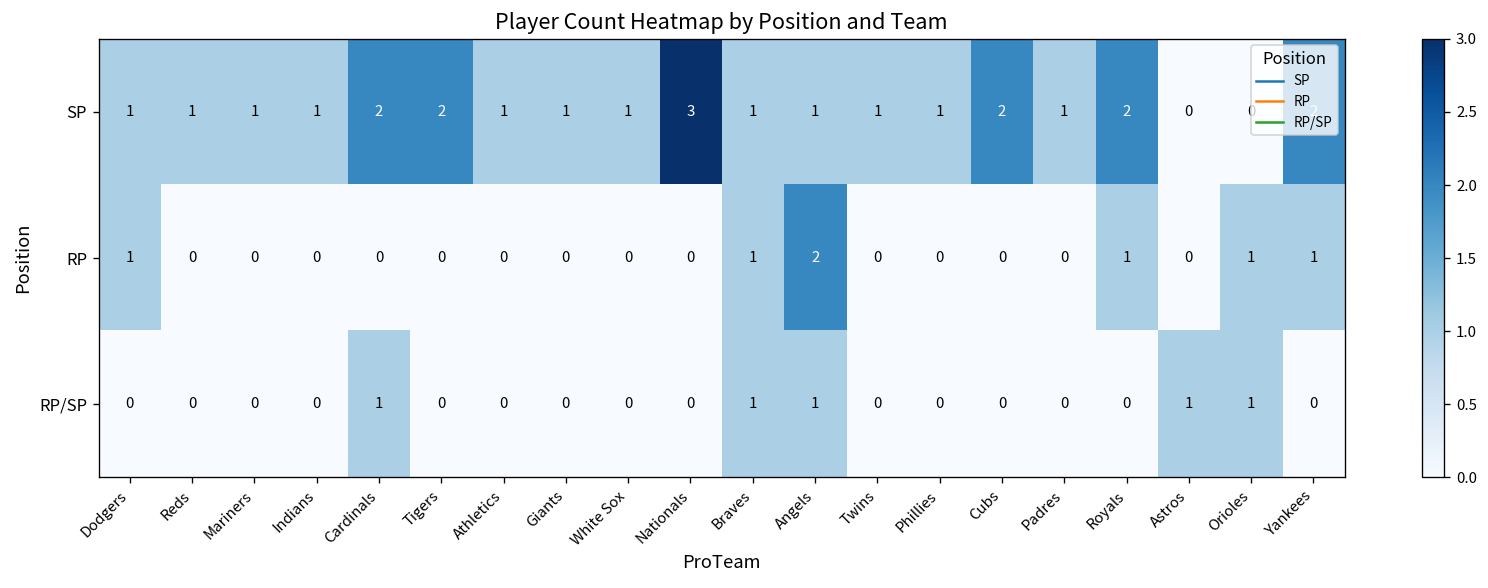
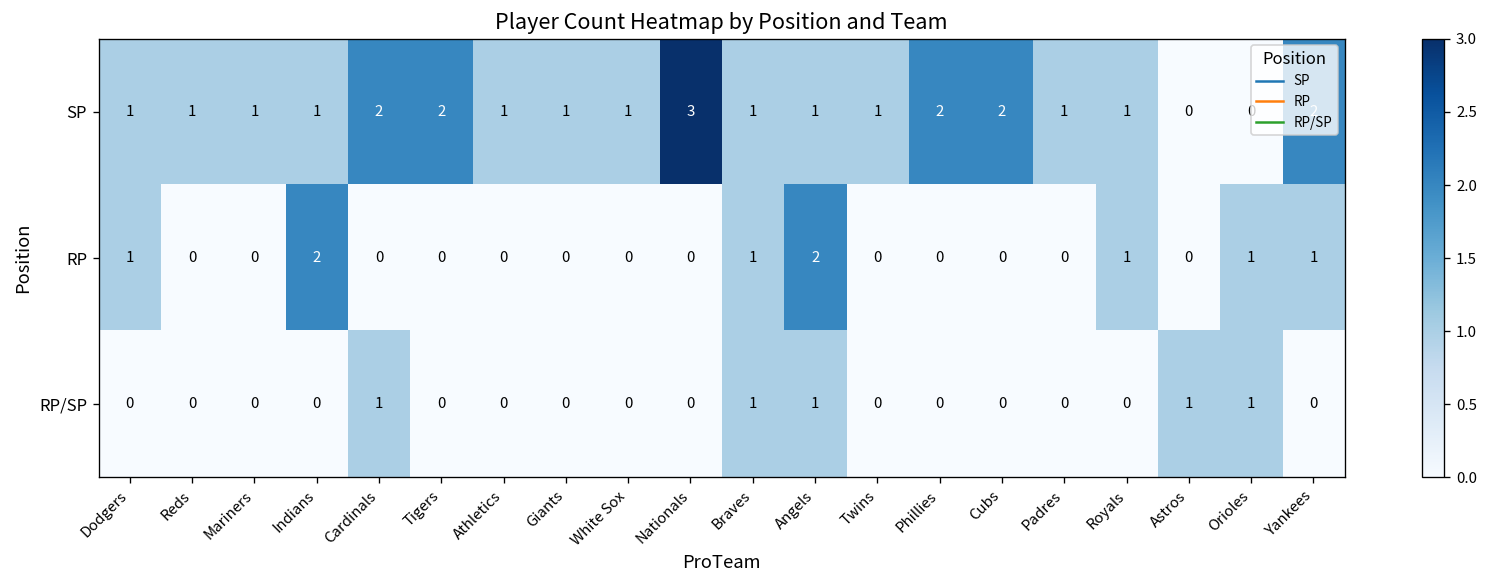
SP, Phillies: 1 -> 2
SP, Royals: 2 -> 1
RP, Indians: 0 -> 2
